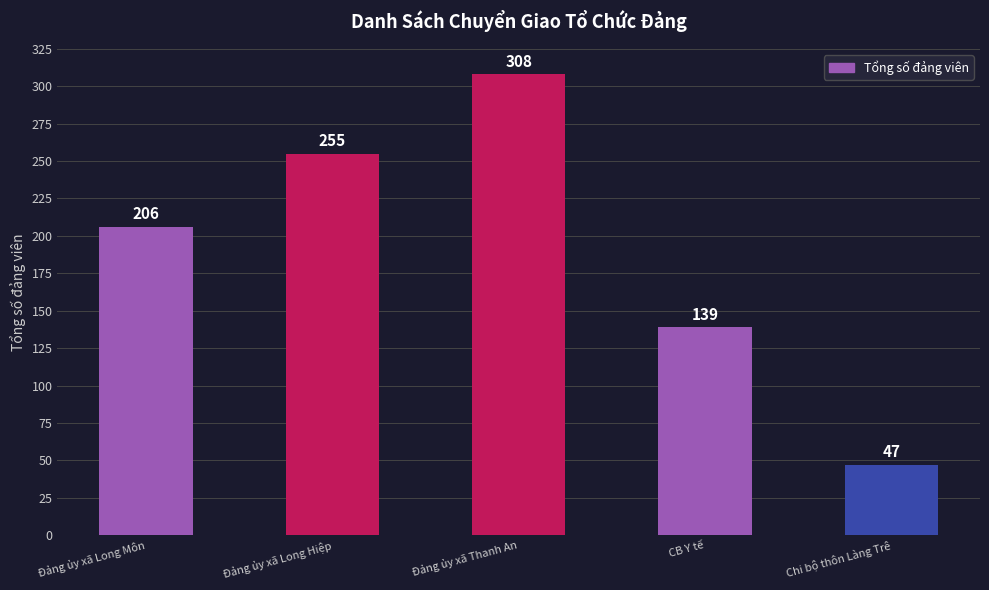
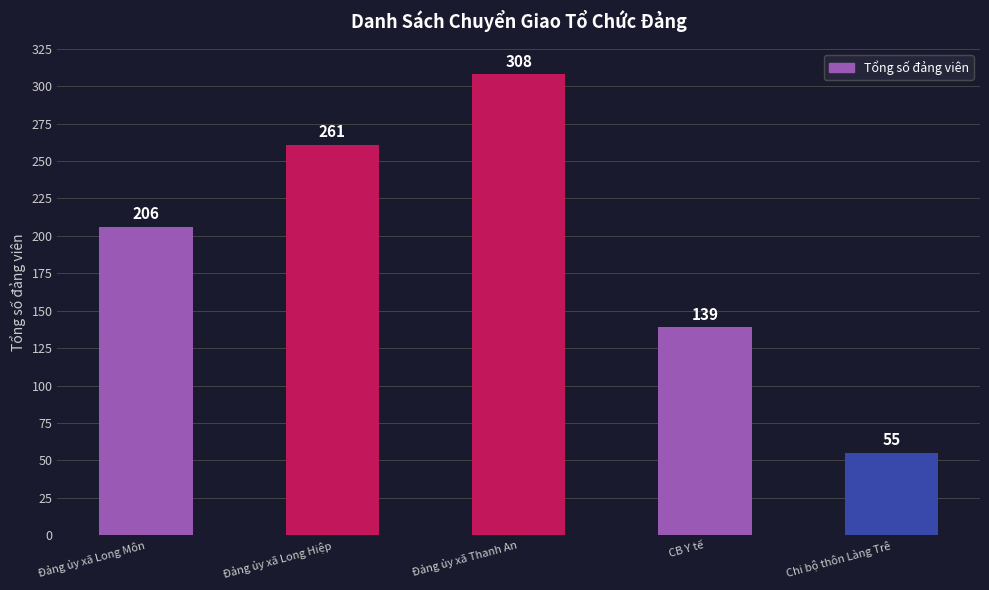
Đảng ủy xã Long Hiệp: 255 -> 261
Chi bộ thôn Làng Trê: 47 -> 55
